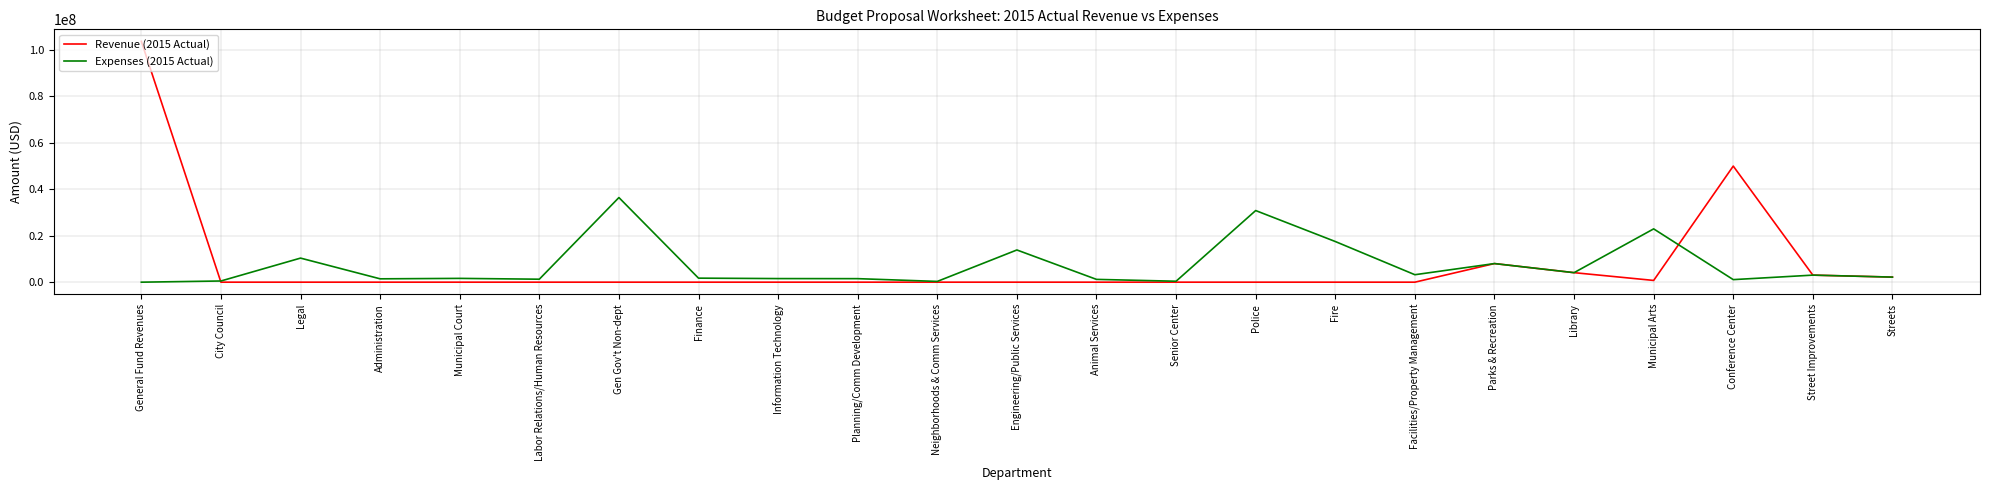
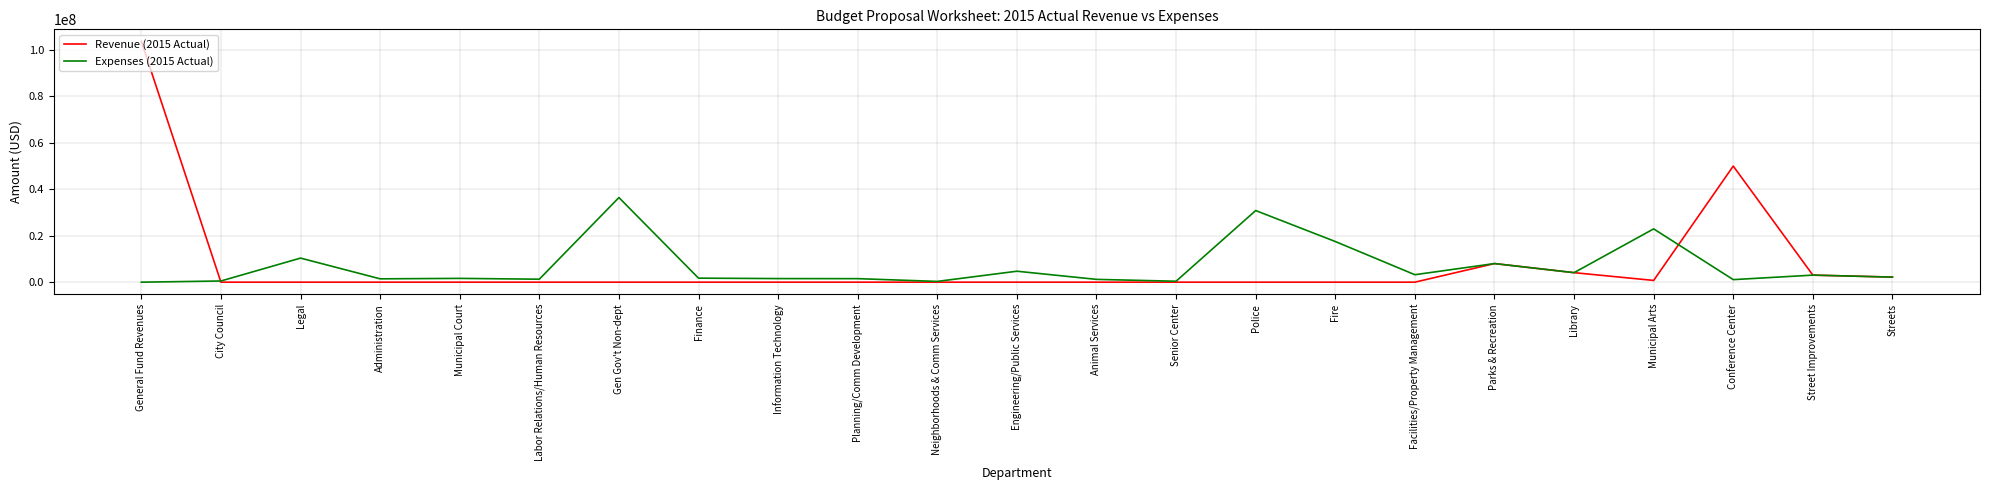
Expenses (2015 Actual), Engineering/Public Services: 14000000 -> 5000000
